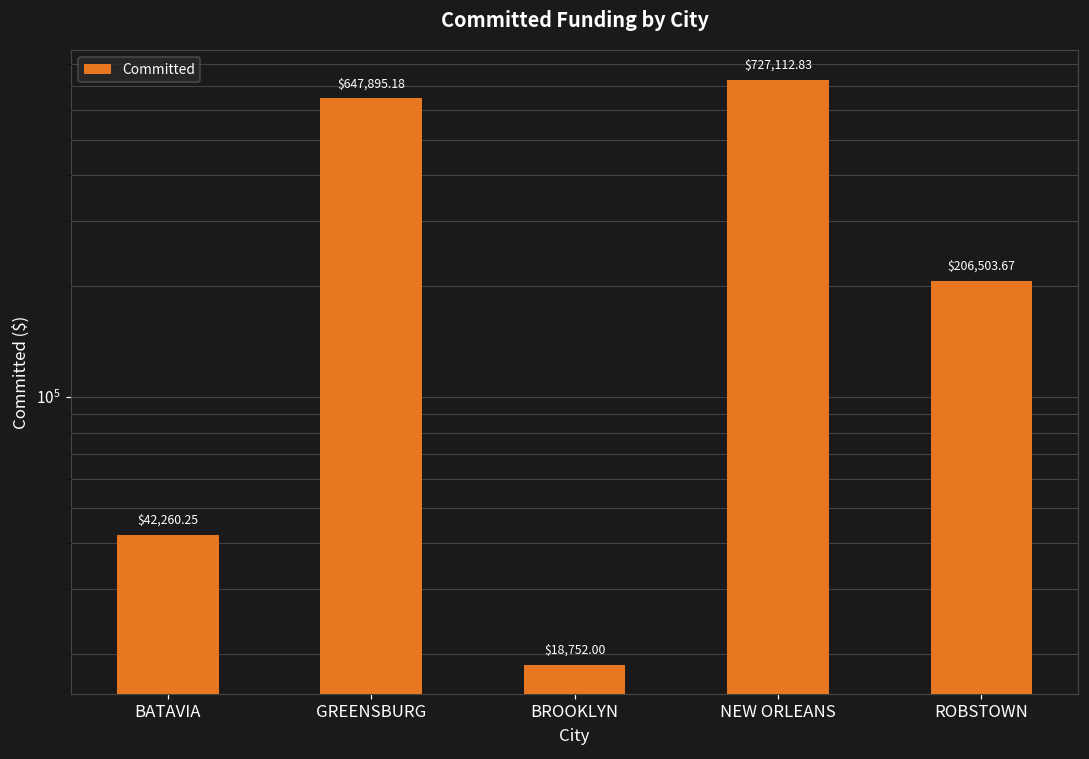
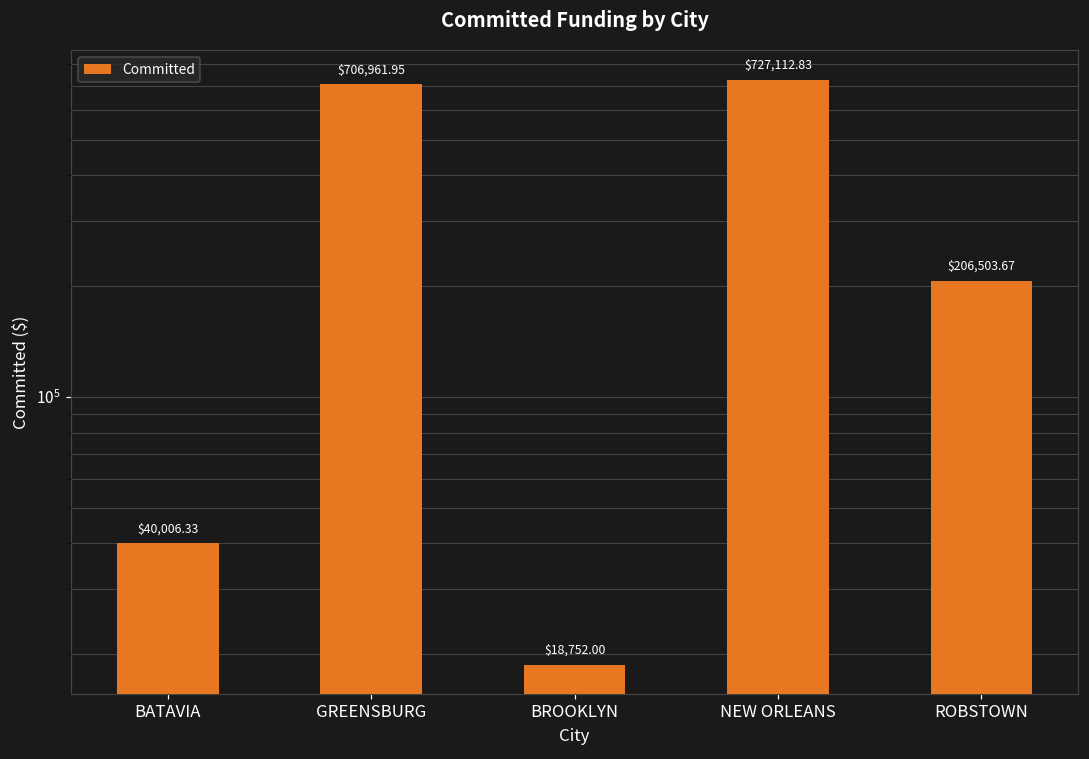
BATAVIA: $42,260.25 -> $40,006.33
GREENSBURG: $647,895.18 -> $706,961.95
